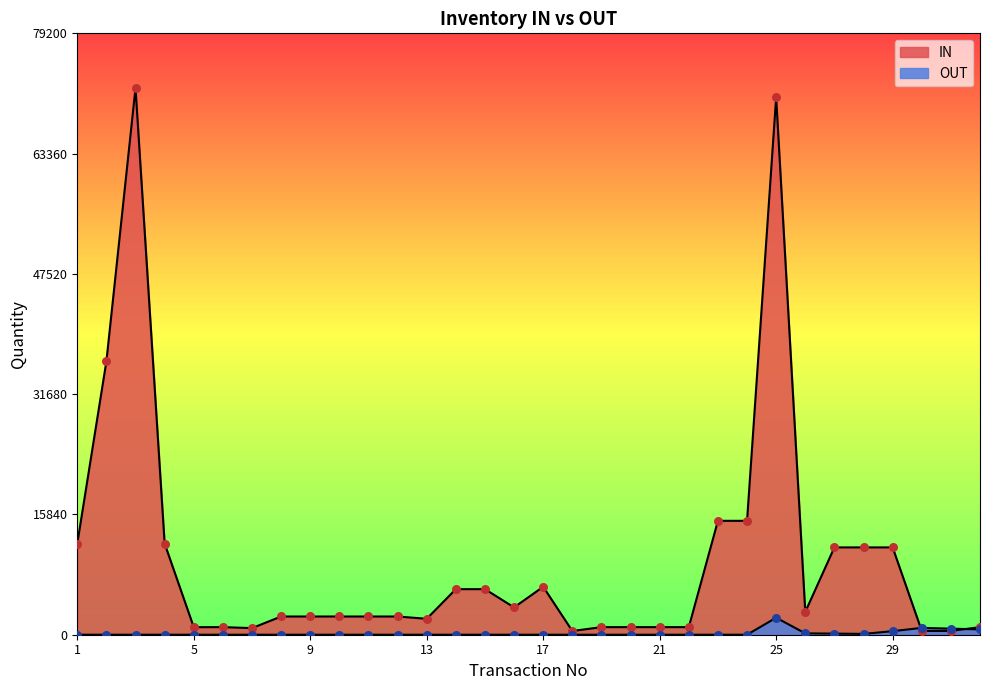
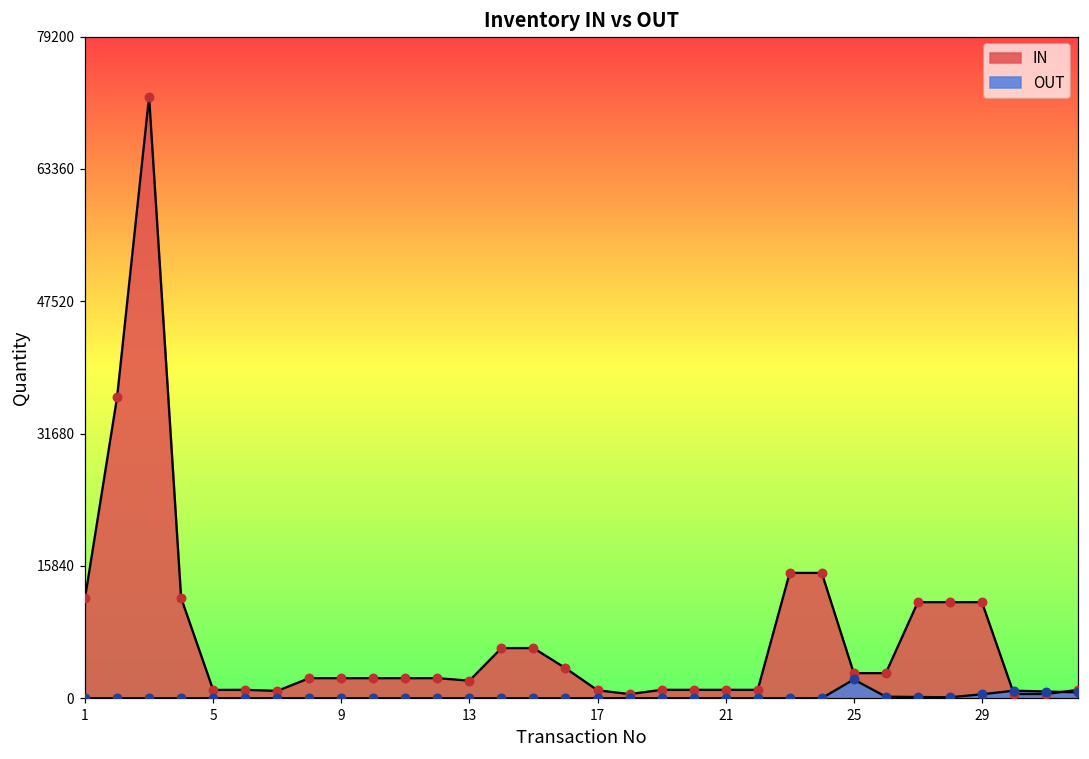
IN, 17: 6000 -> 1000
IN, 25: 71000 -> 3000
